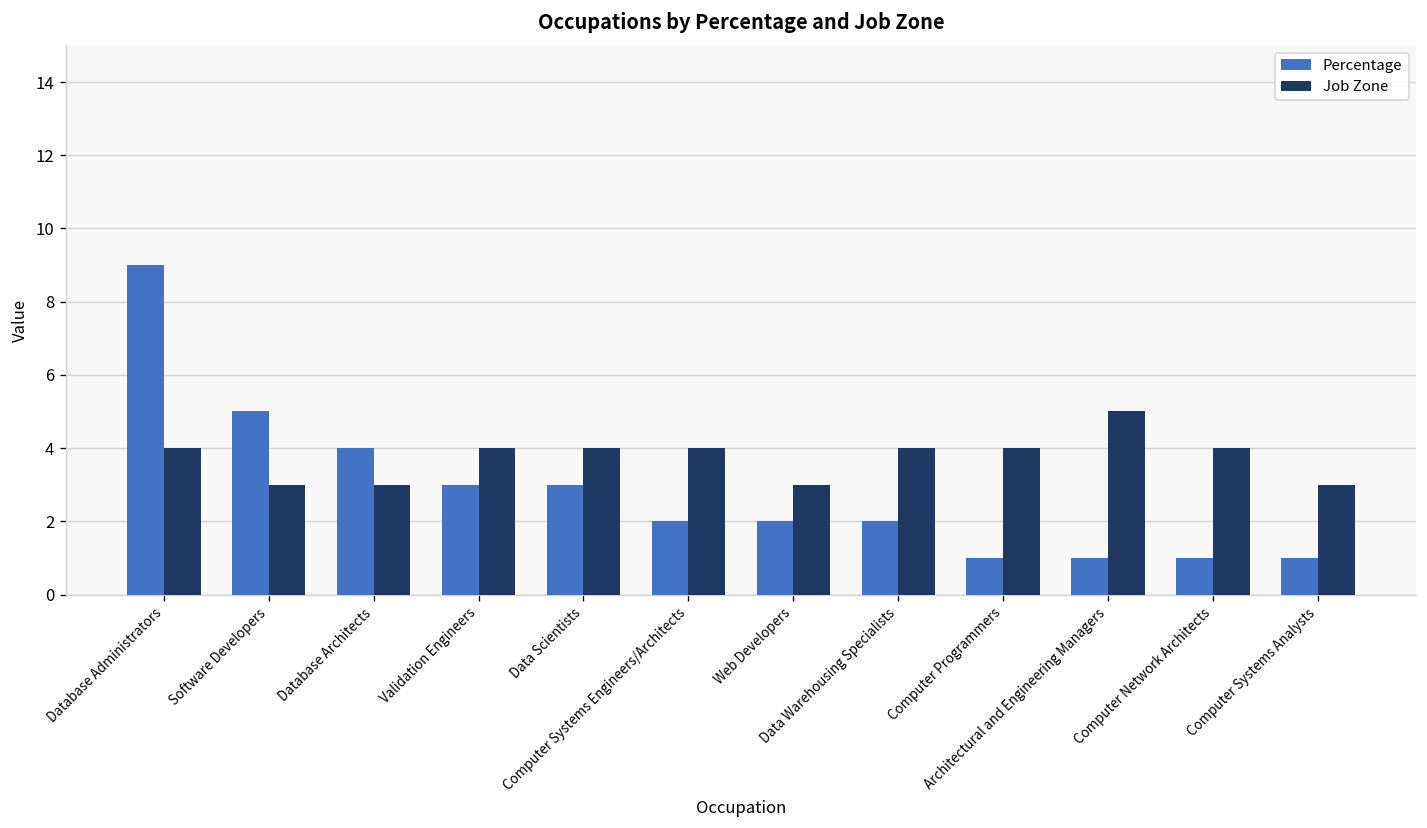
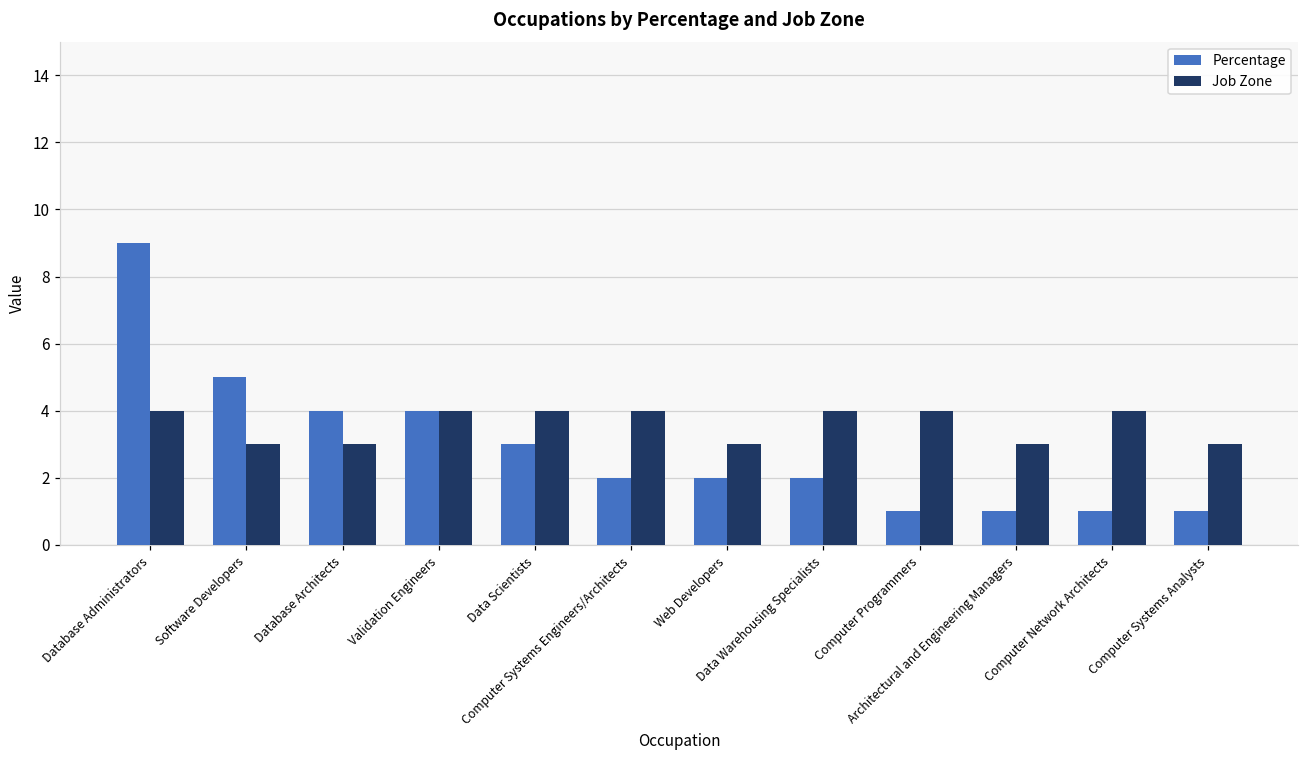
Percentage, Validation Engineers: 3 -> 4
Job Zone, Architectural and Engineering Managers: 5 -> 3
